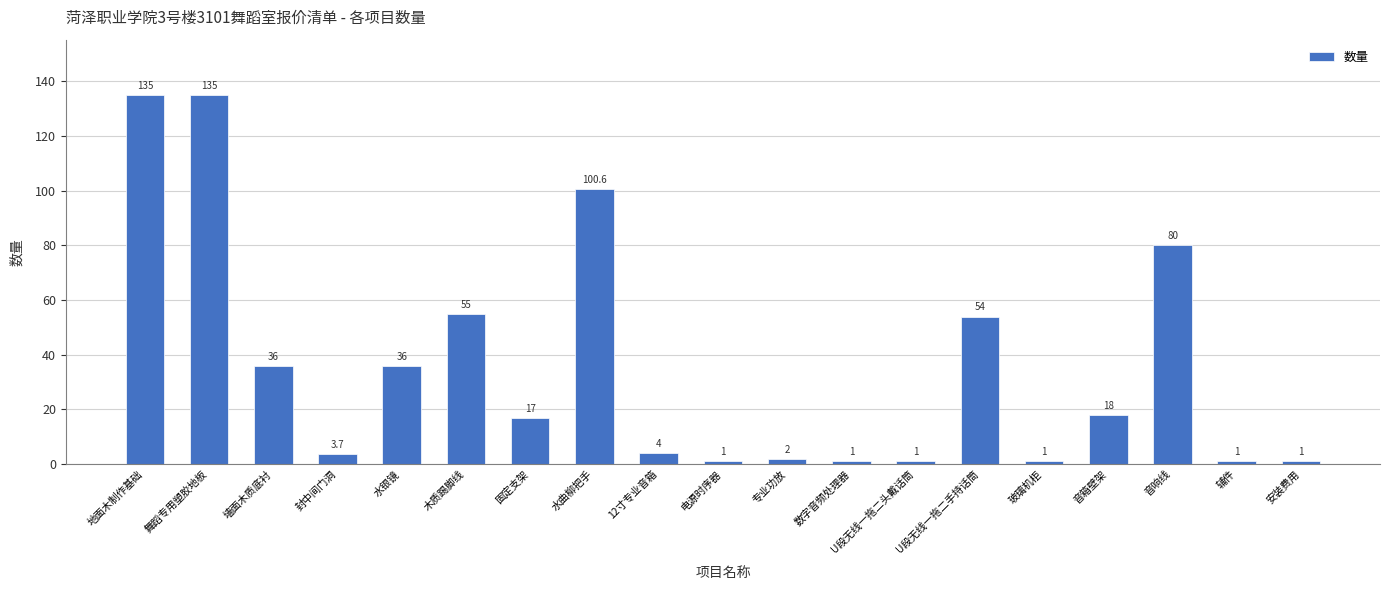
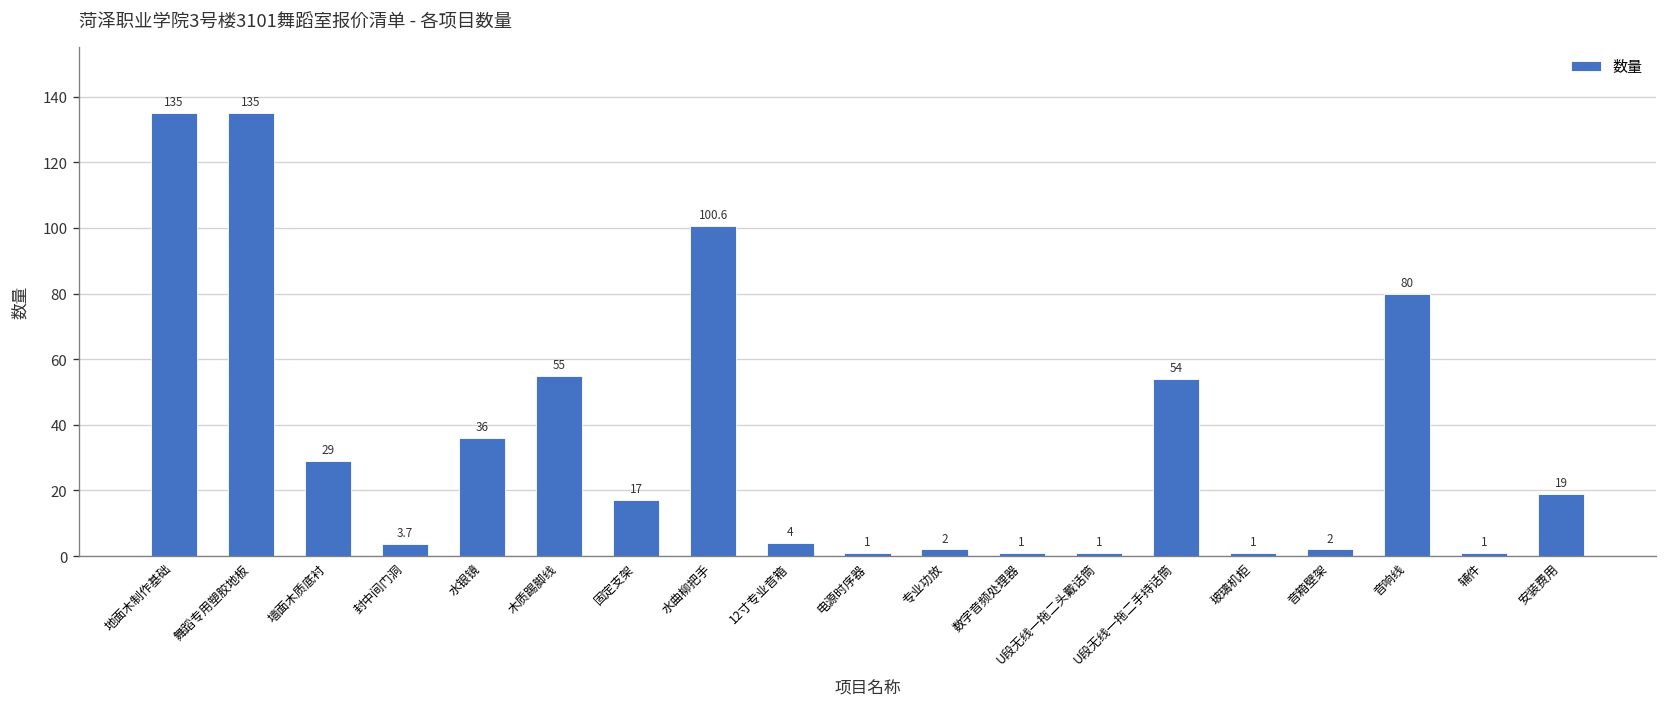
墙面木质底衬: 36 -> 29
音箱壁架: 18 -> 2
安装费用: 1 -> 19
